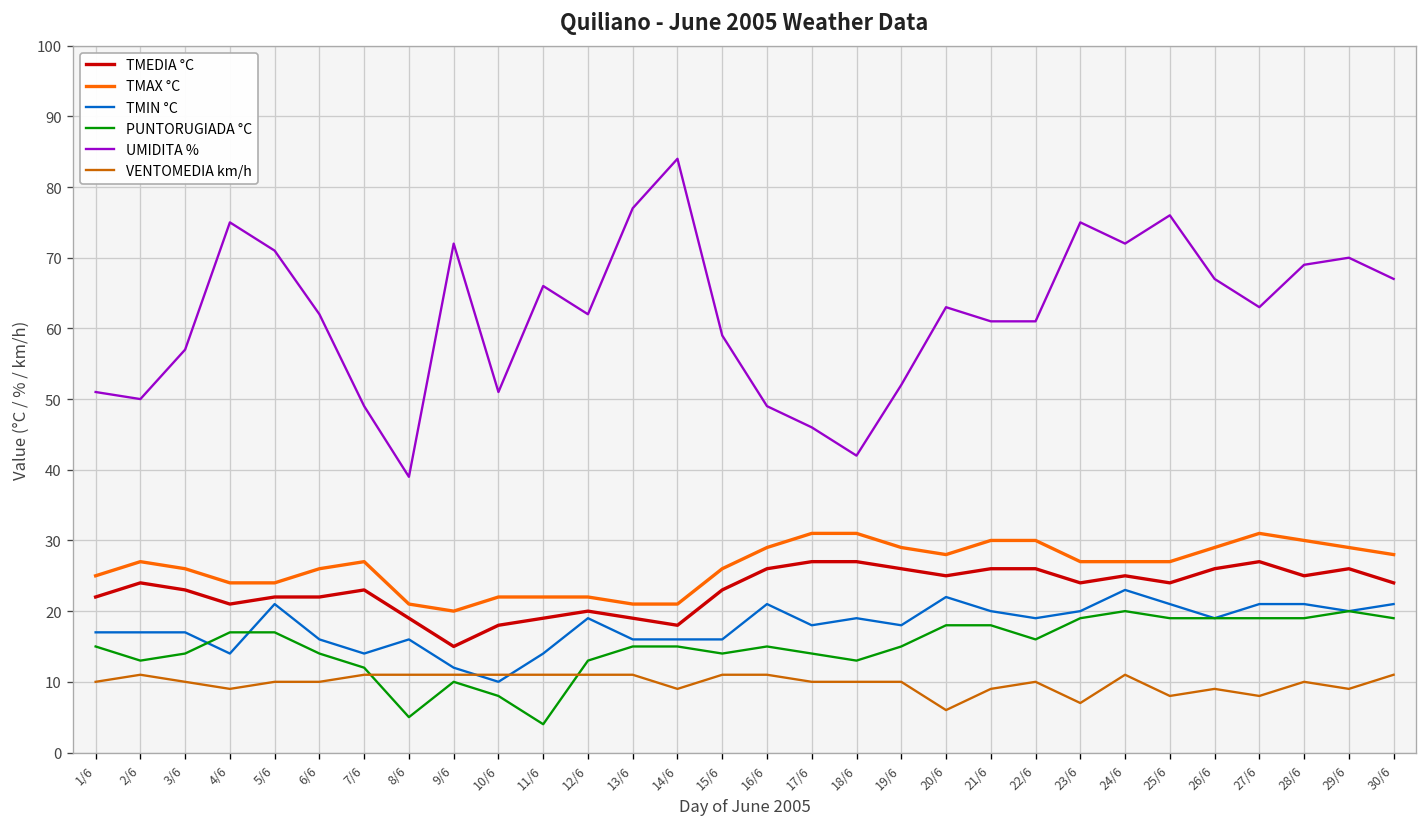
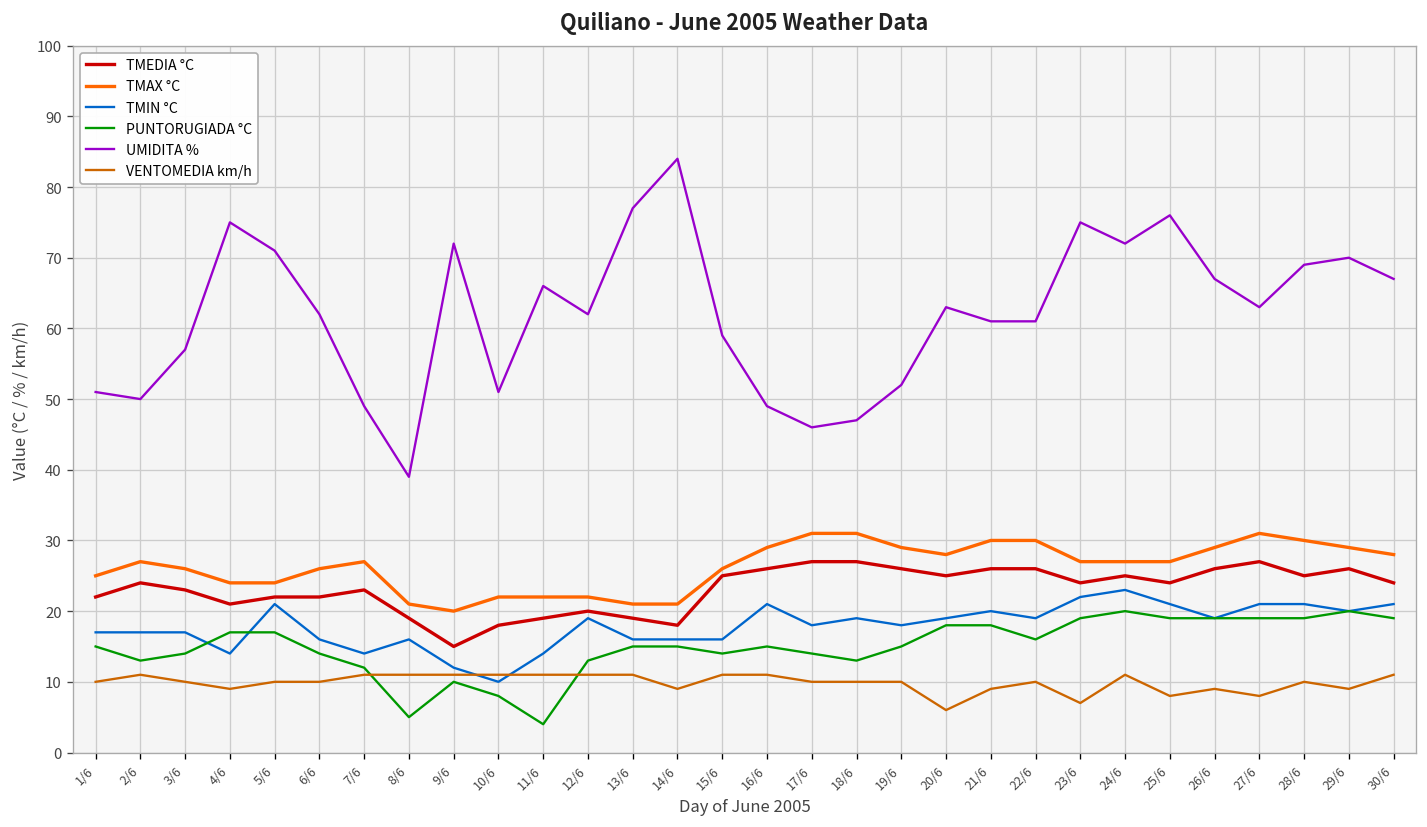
TMEDIA °C, 15/6: 23 -> 25
UMIDITA %, 18/6: 42 -> 47
TMIN °C, 20/6: 22 -> 19
TMIN °C, 23/6: 20 -> 22
